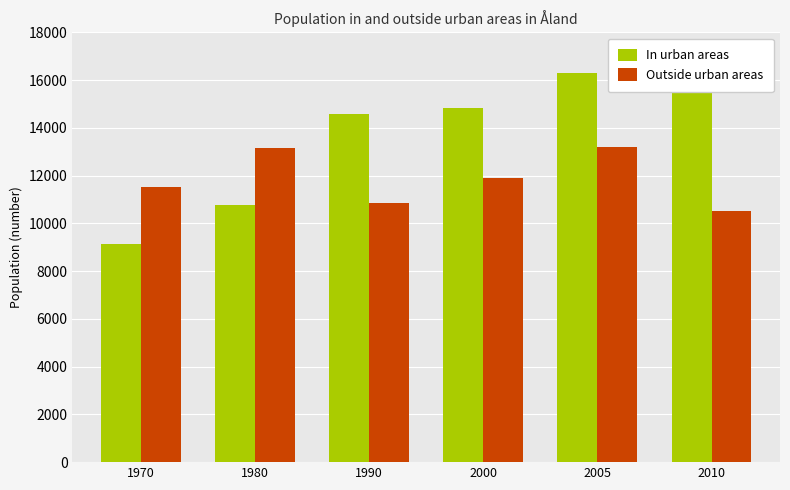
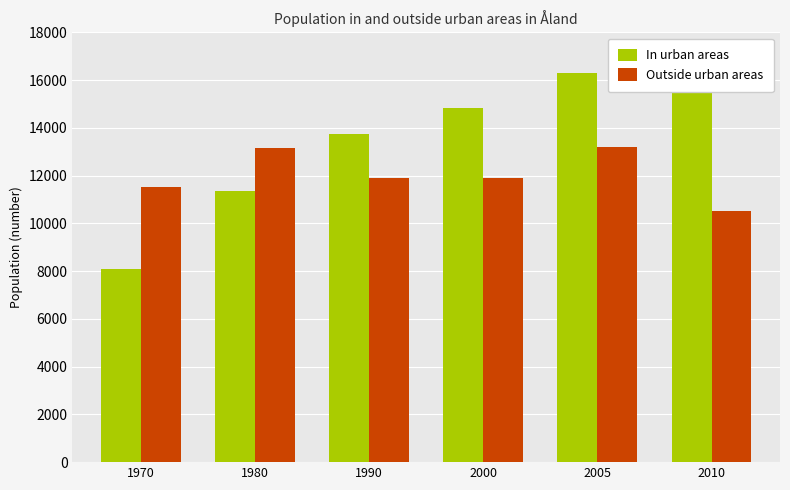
In urban areas, 1970: 9100 -> 8100
In urban areas, 1980: 10800 -> 11300
In urban areas, 1990: 14600 -> 13800
Outside urban areas, 1990: 10900 -> 11900
